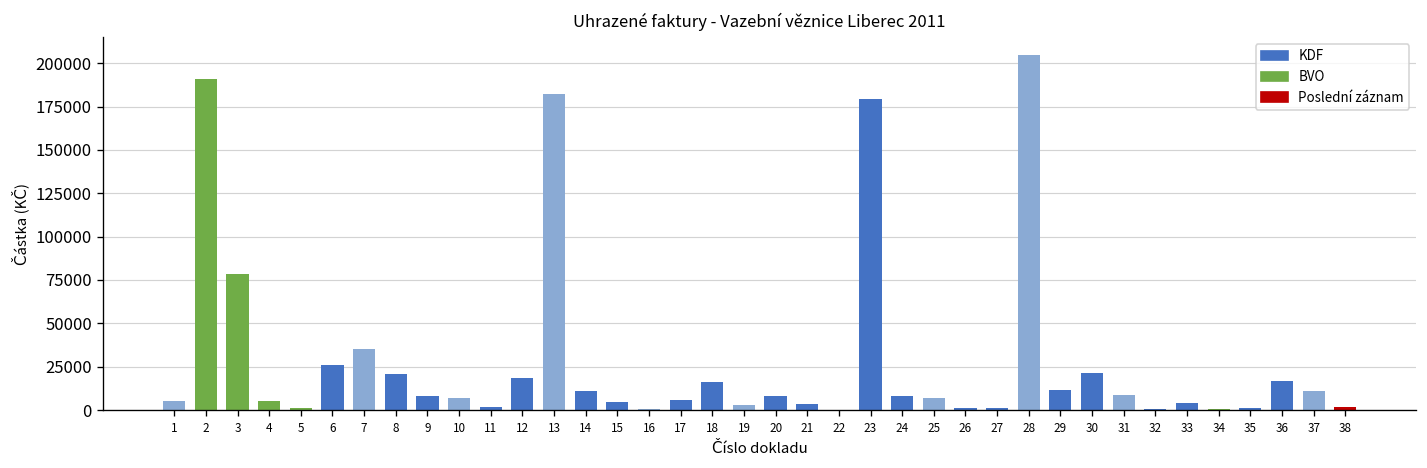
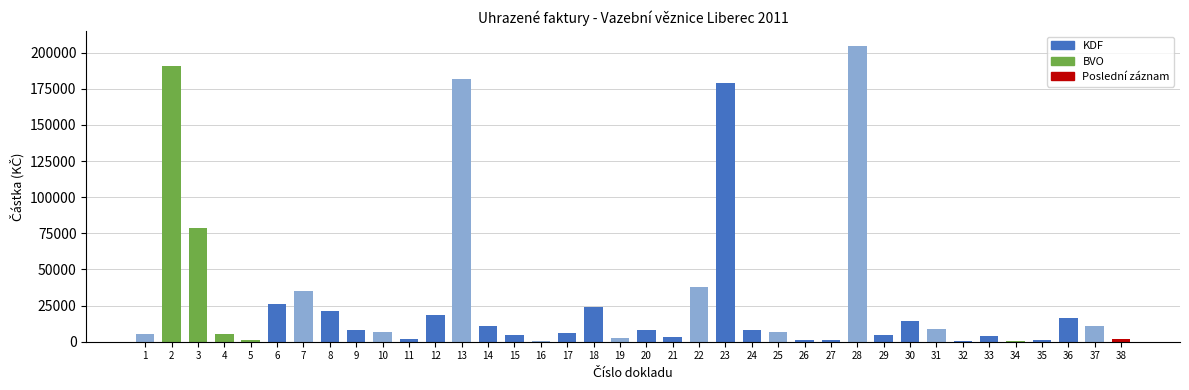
18: 16000 -> 24000
22: 0 -> 38000
29: 11000 -> 5000
30: 21000 -> 14000
